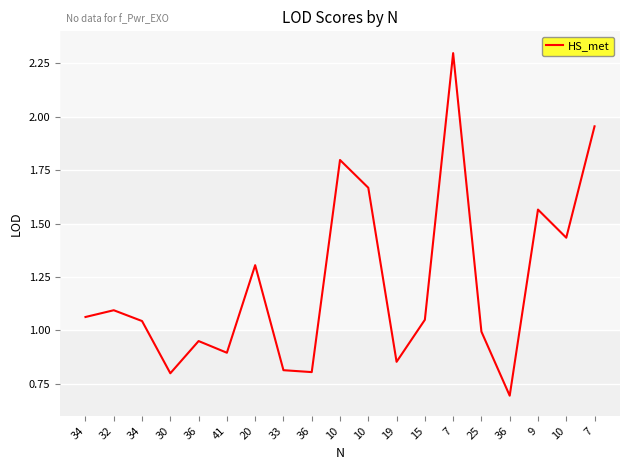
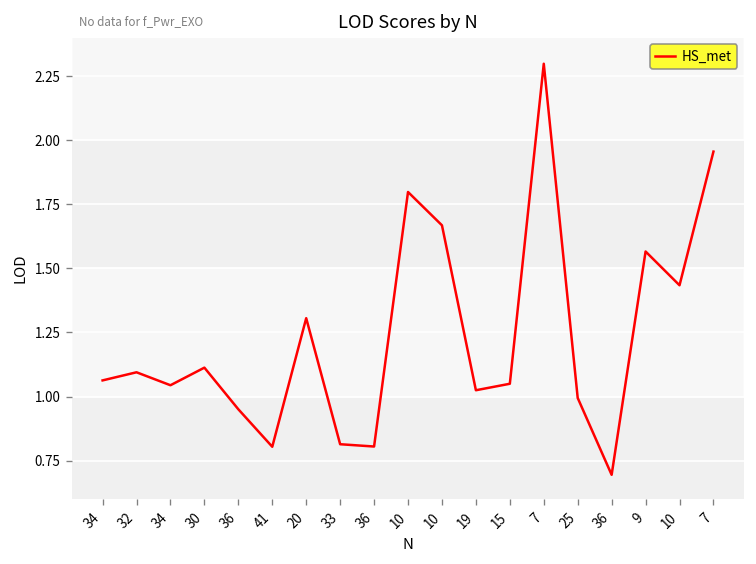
30: 0.80 -> 1.11
41: 0.90 -> 0.80
19: 0.85 -> 1.02
